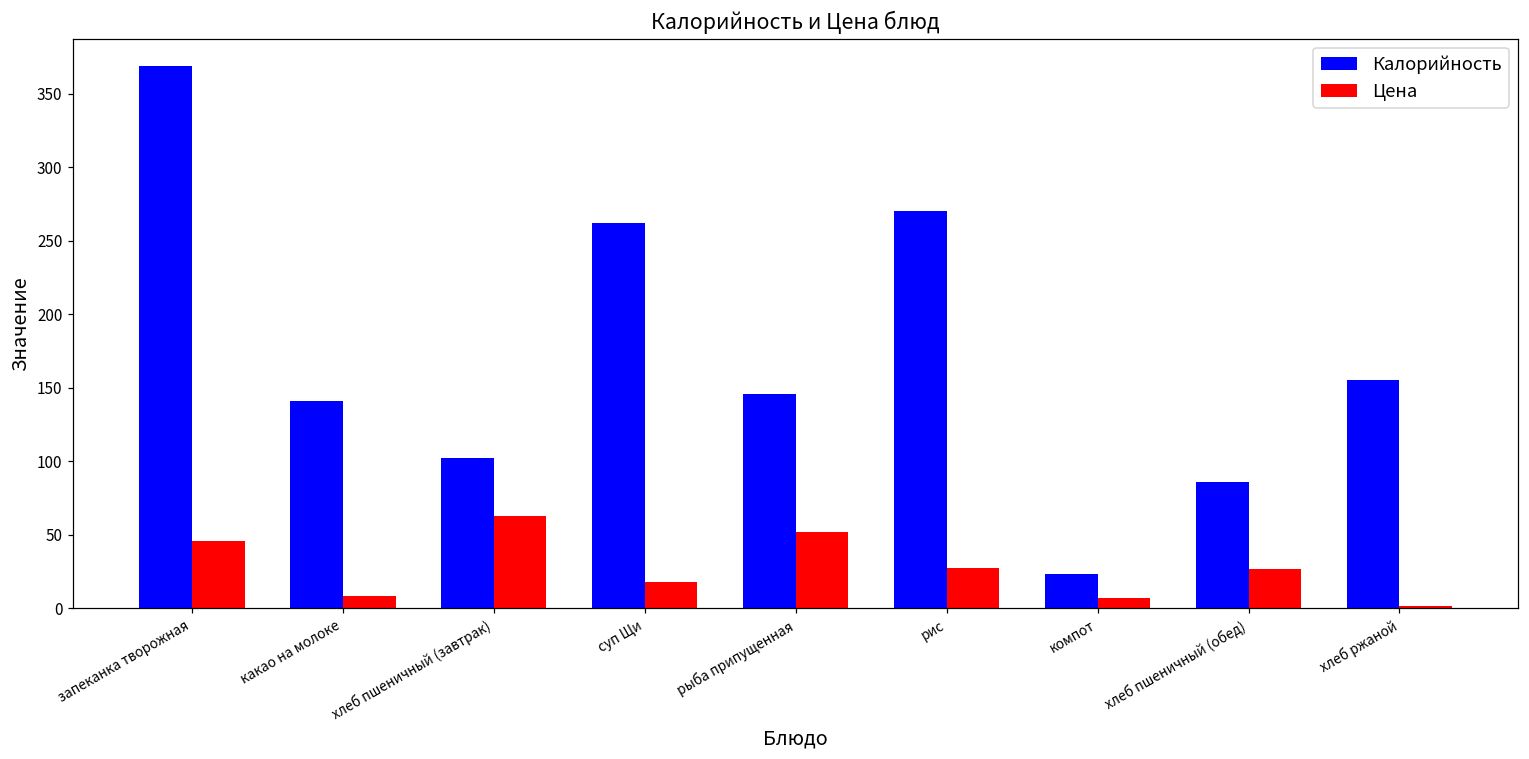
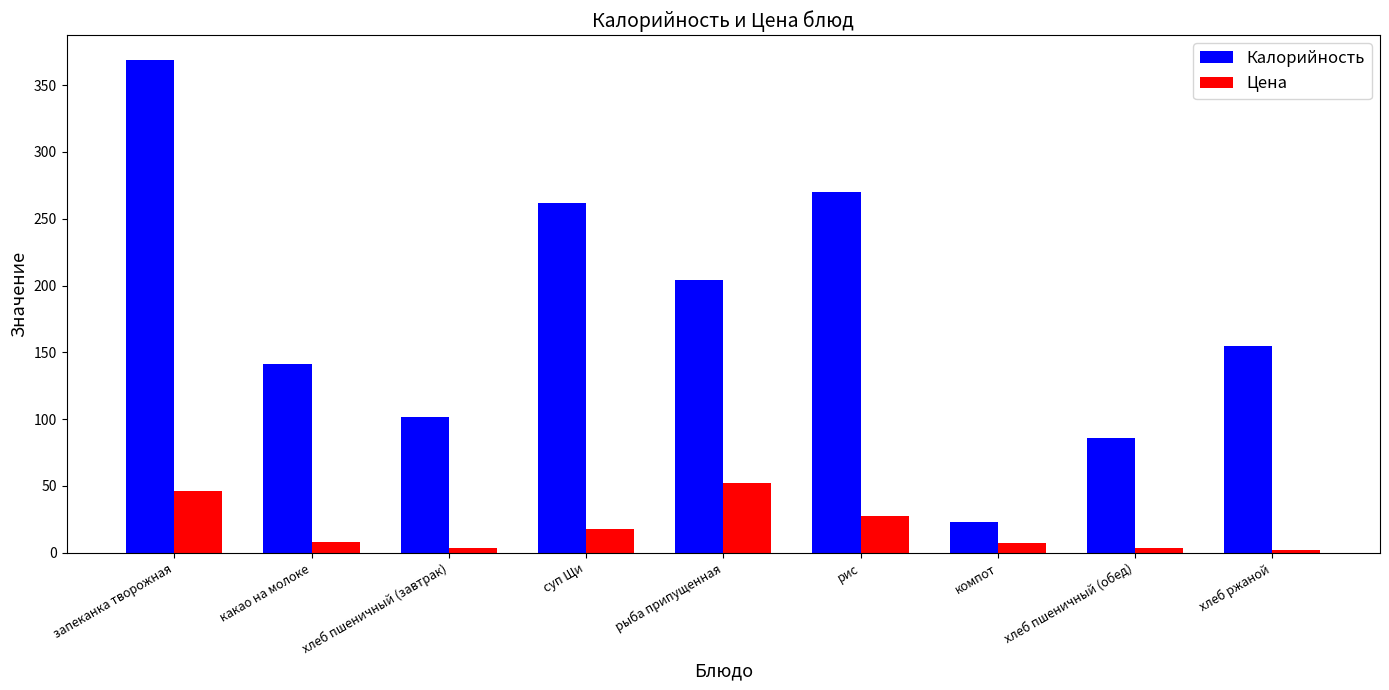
Цена, хлеб пшеничный (завтрак): 63 -> 4
Калорийность, рыба припущенная: 146 -> 204
Цена, хлеб пшеничный (обед): 26 -> 4
